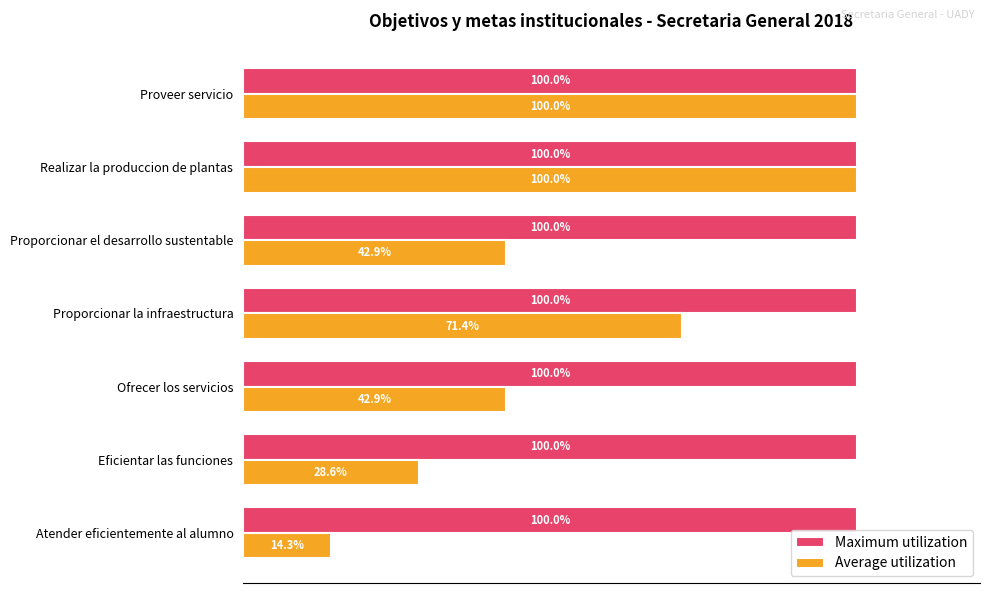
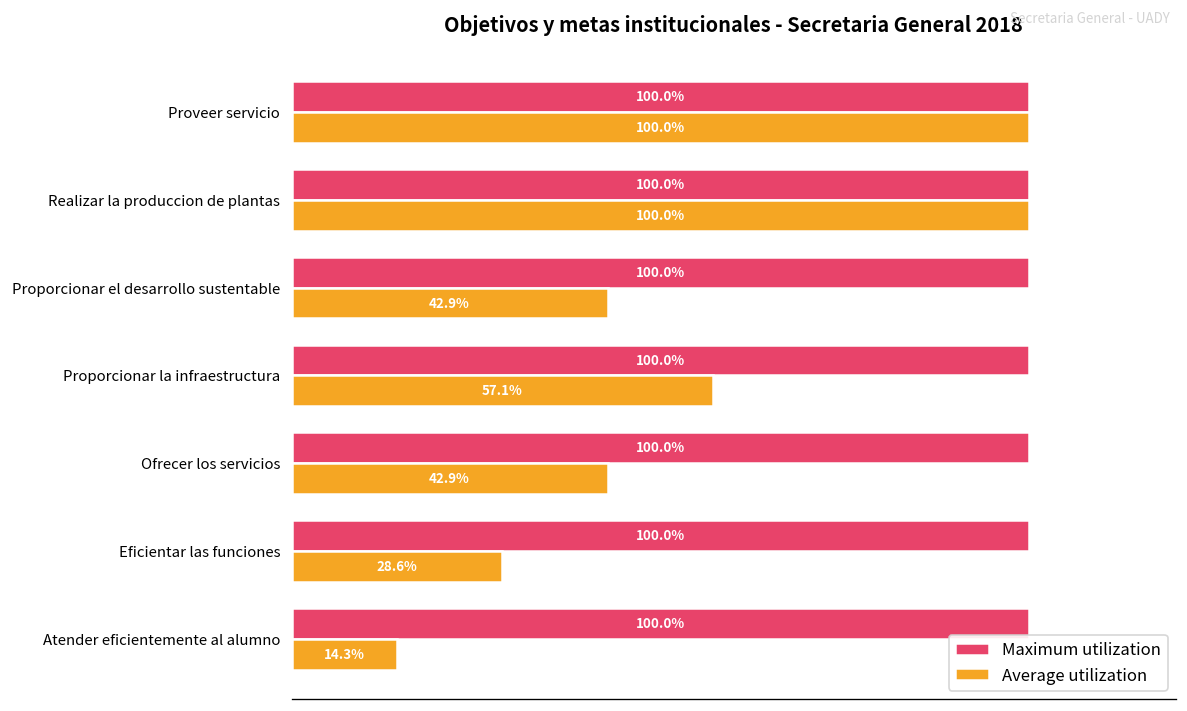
Average utilization, Proporcionar la infraestructura: 71.4% -> 57.1%
